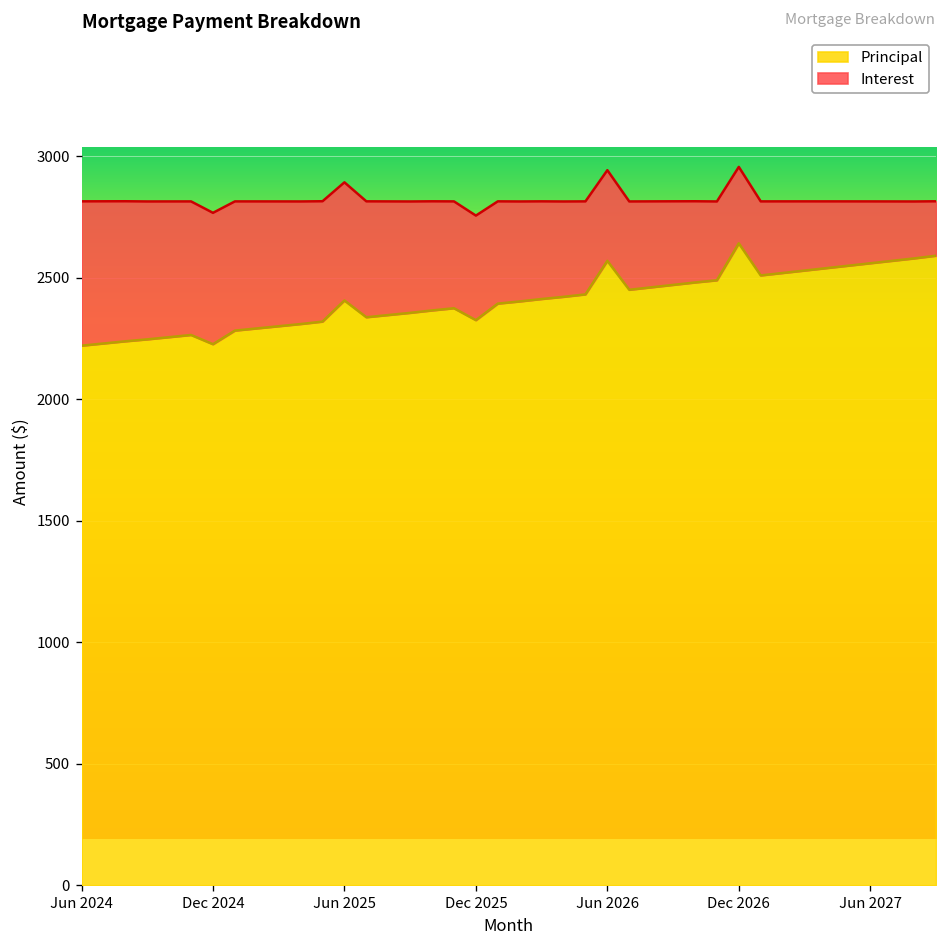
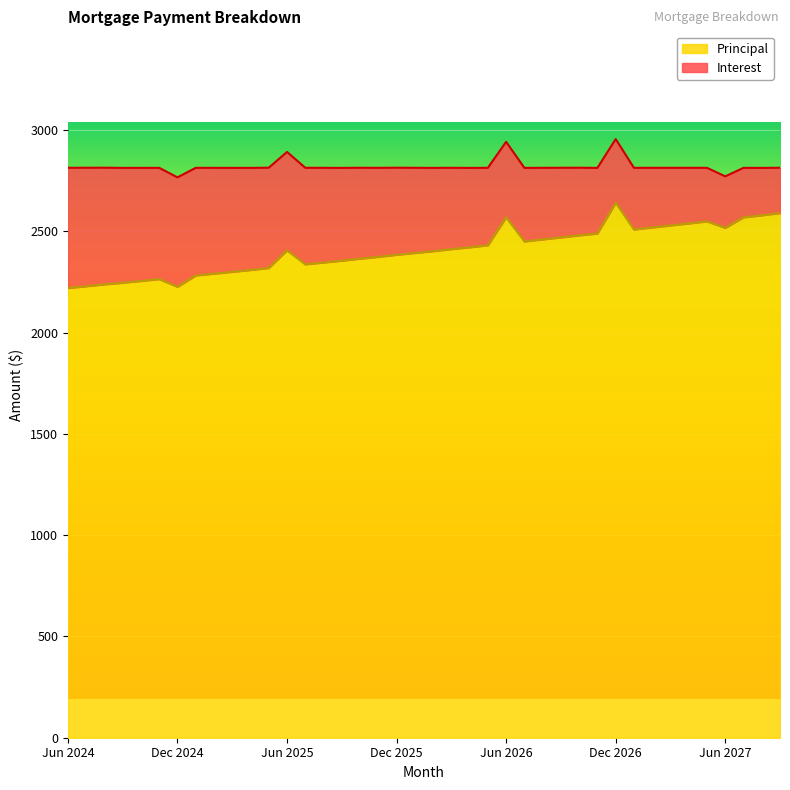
Principal, Dec 2025: 2330 -> 2380
Principal, Jun 2027: 2560 -> 2520
